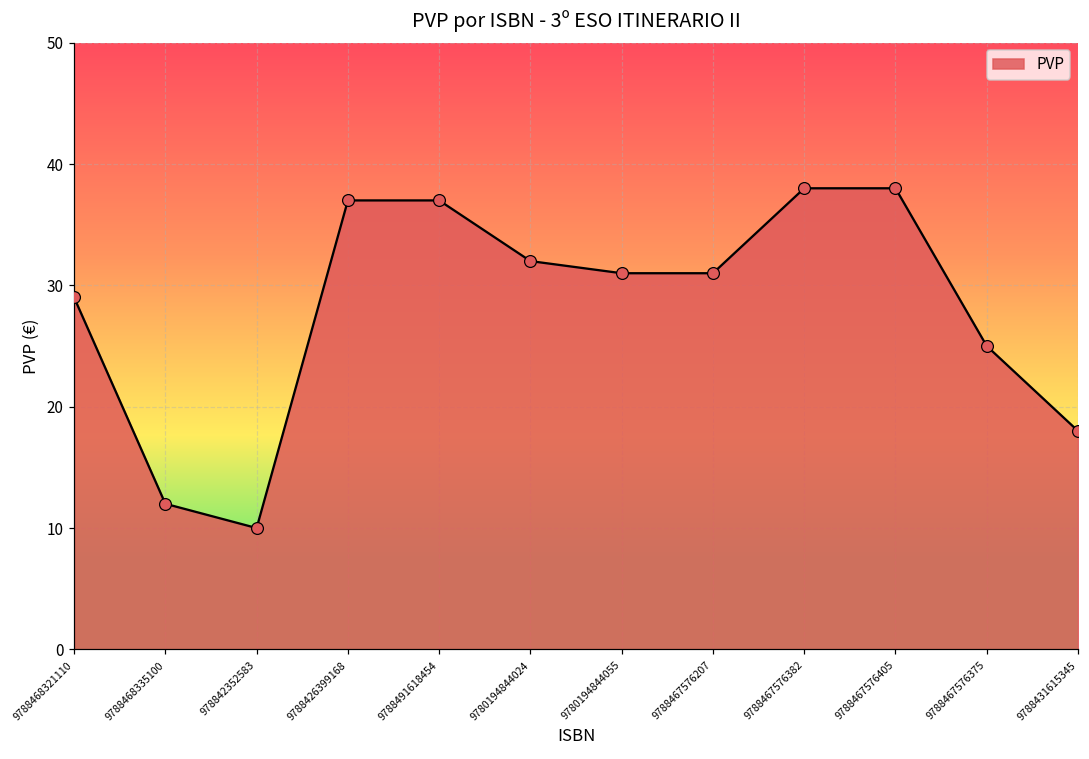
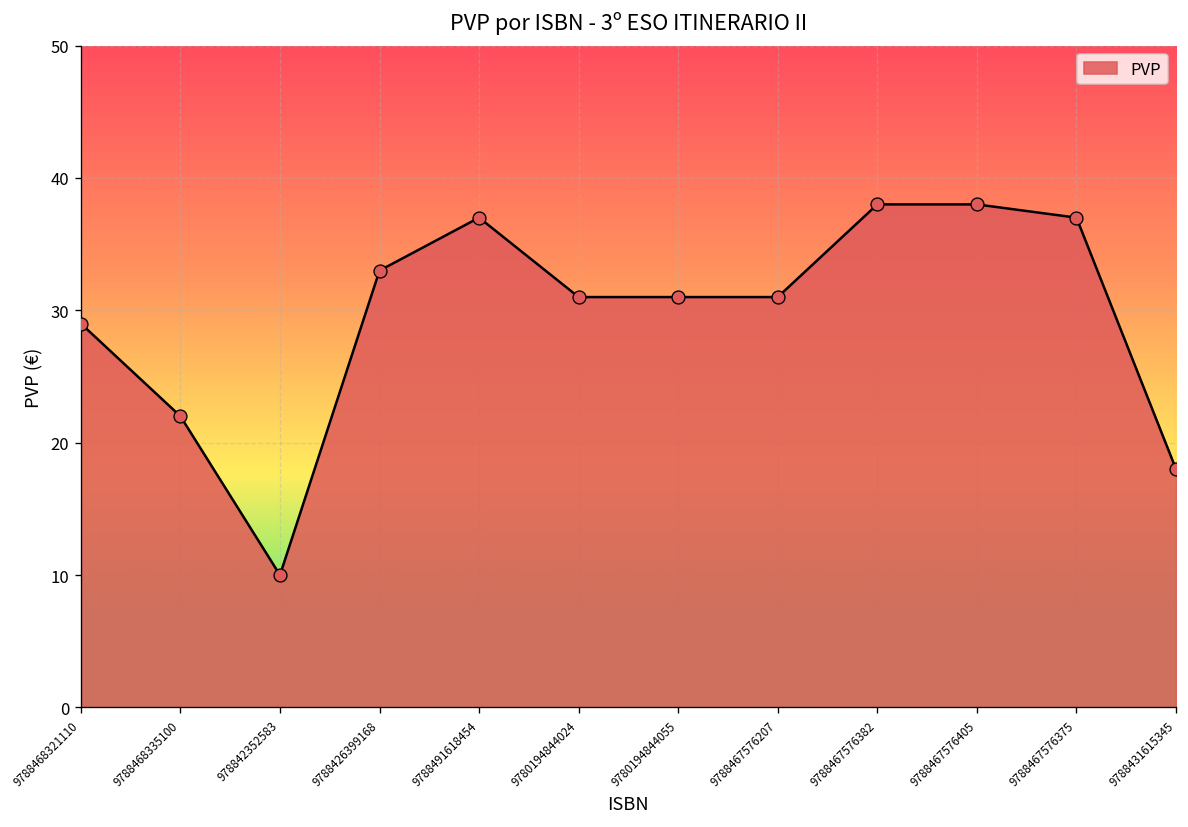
9788468335100: 12 -> 22
9788426399168: 37 -> 33
9780194844024: 32 -> 31
9788467576375: 25 -> 37
